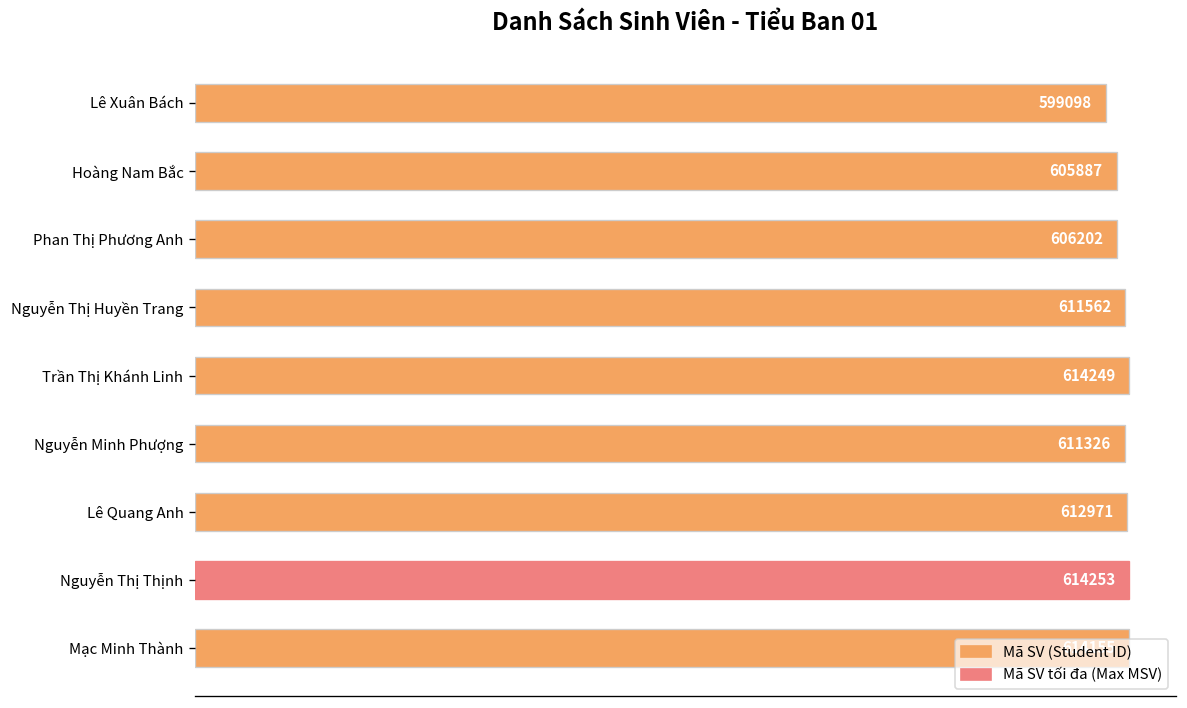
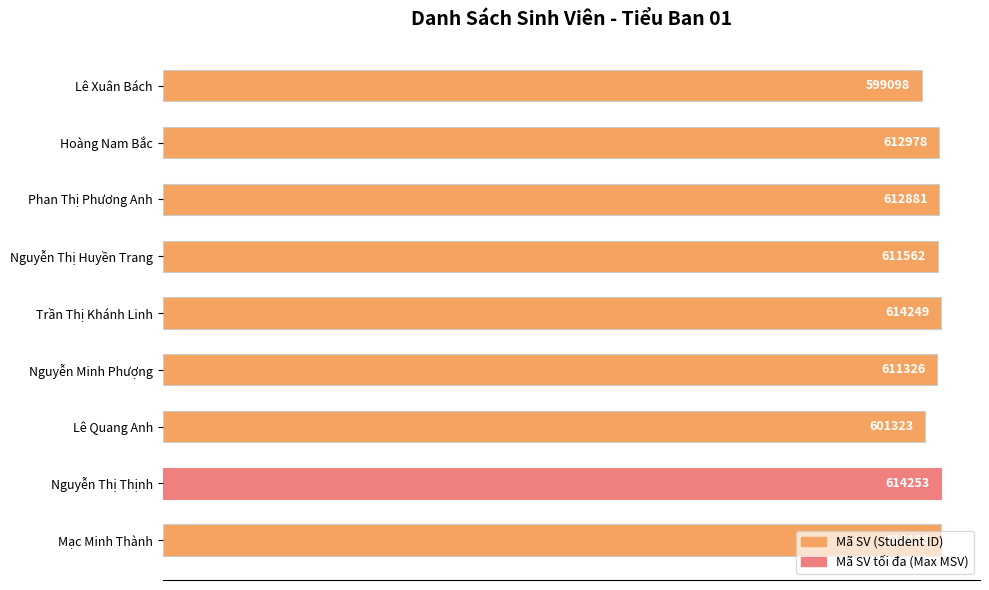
Hoàng Nam Bắc: 605887 -> 612978
Phan Thị Phương Anh: 606202 -> 612881
Lê Quang Anh: 612971 -> 601323
